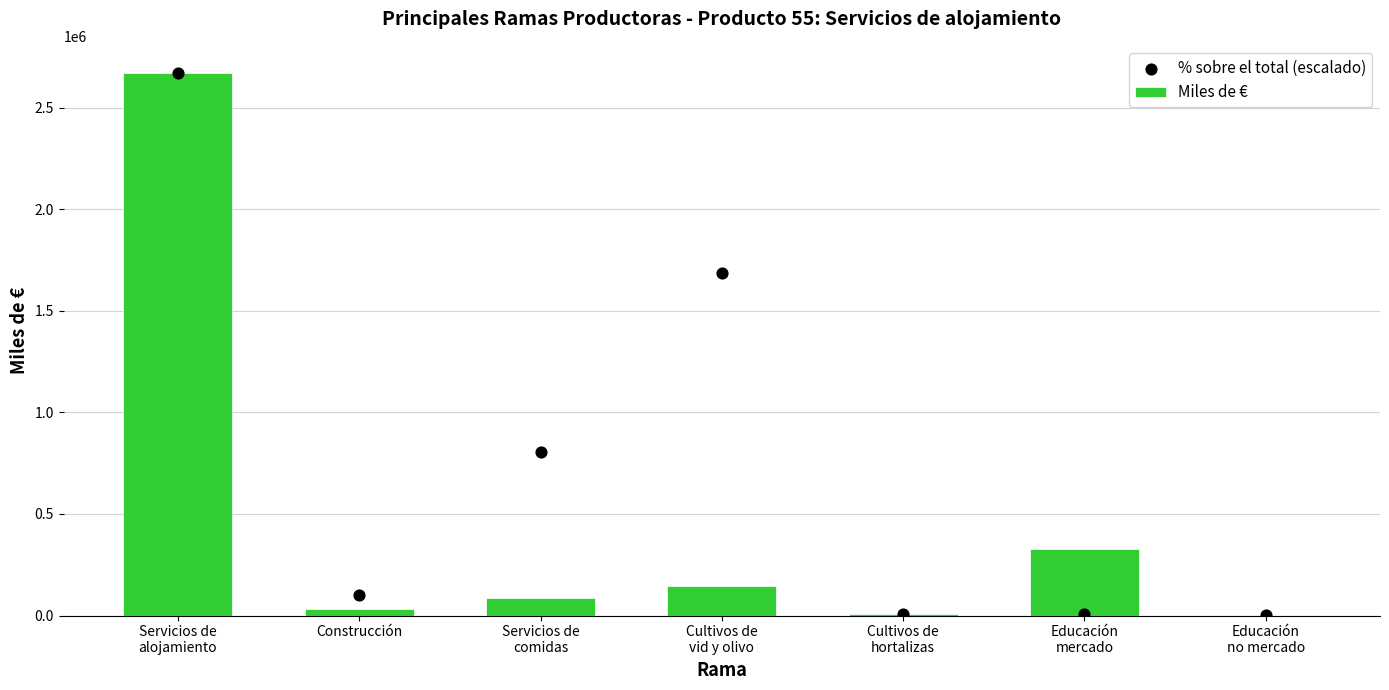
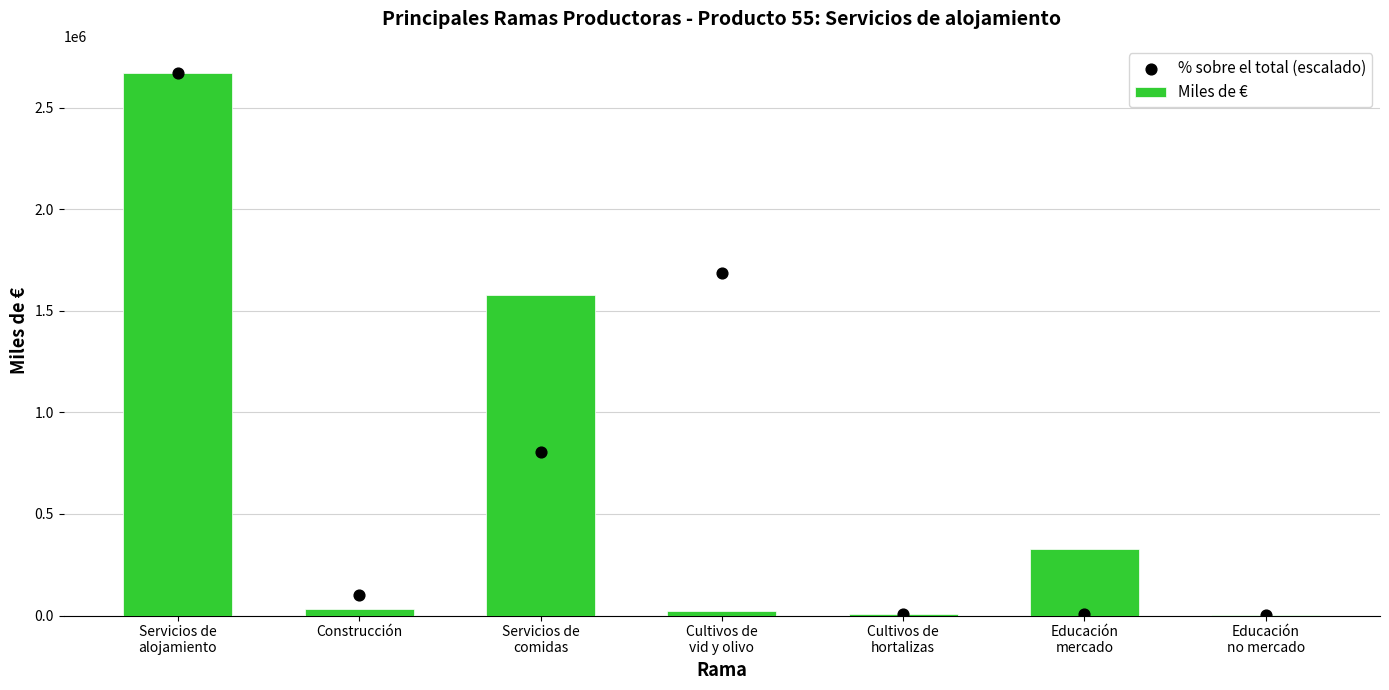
Miles de €, Servicios de comidas: 90000 -> 1580000
Miles de €, Cultivos de vid y olivo: 150000 -> 20000
